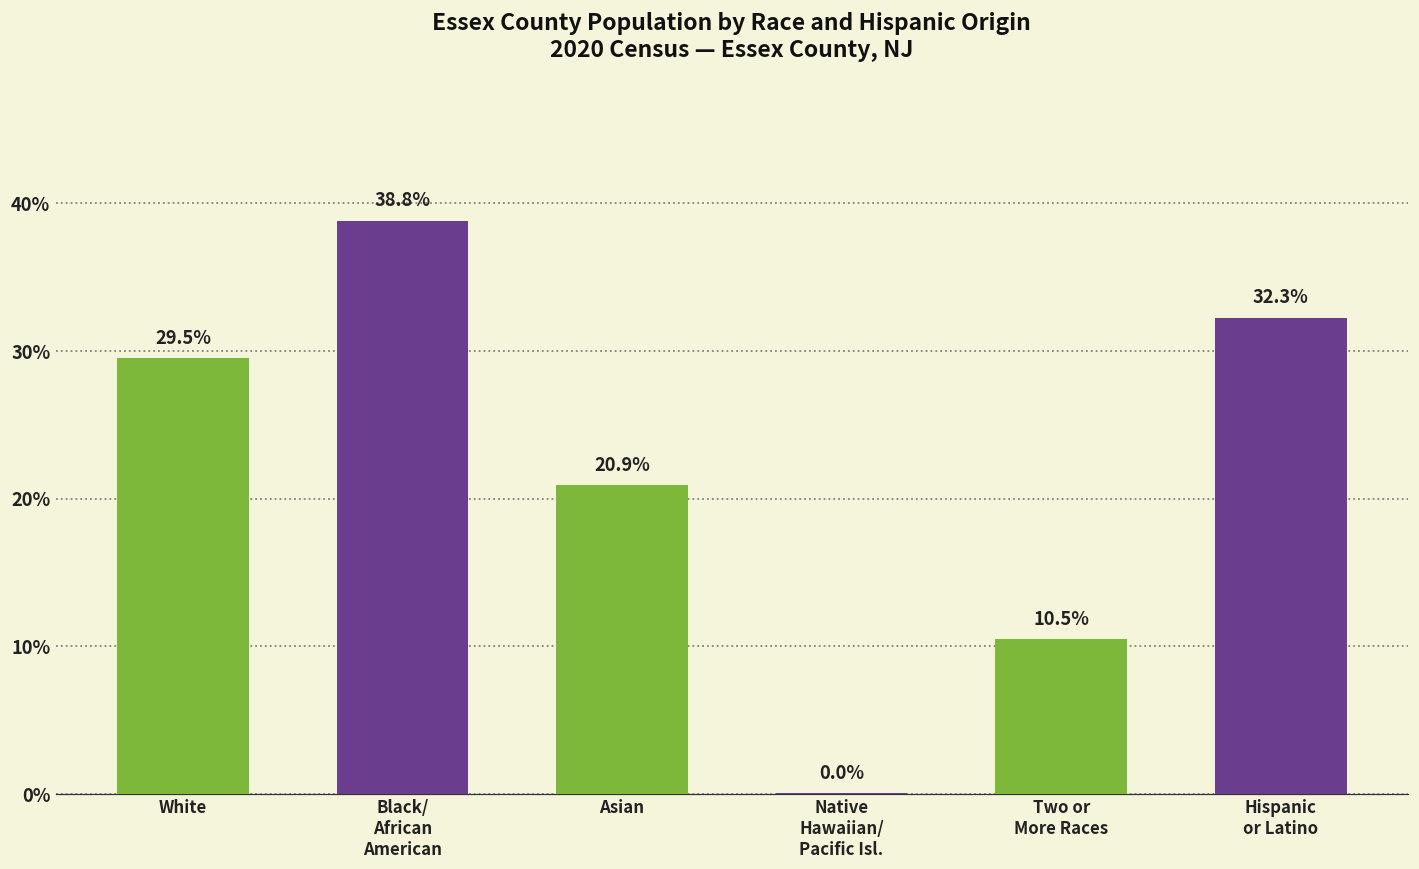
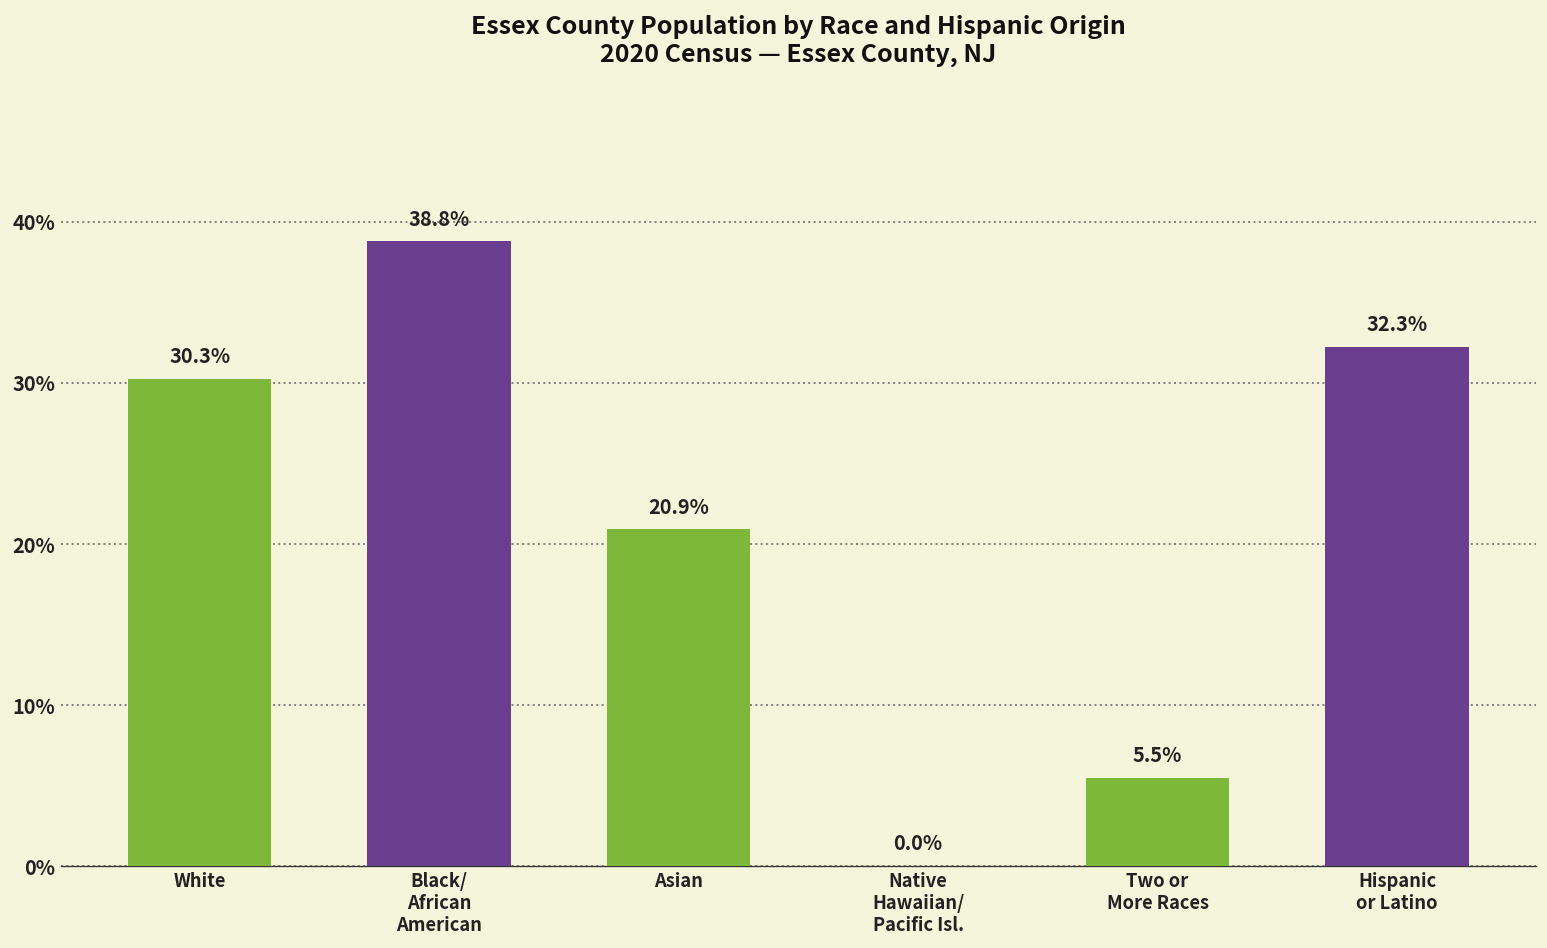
White: 29.5% -> 30.3%
Two or More Races: 10.5% -> 5.5%
